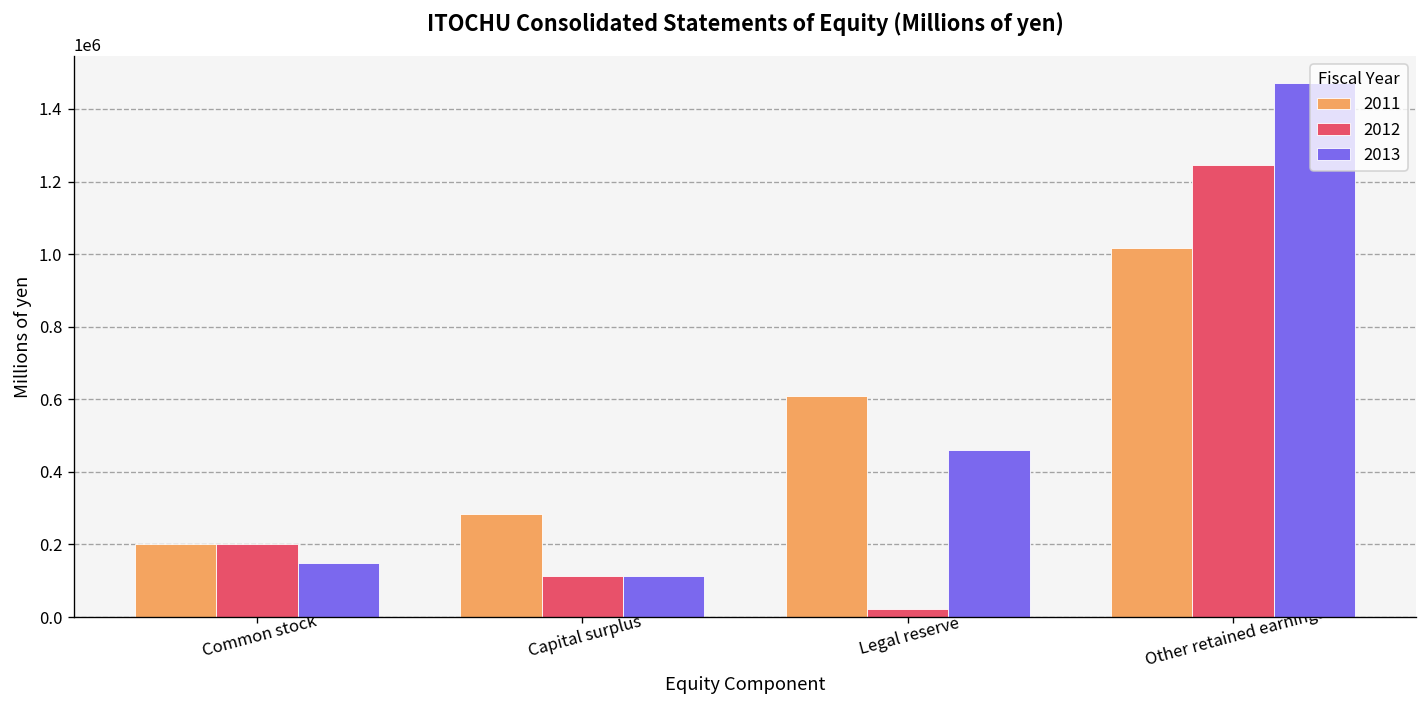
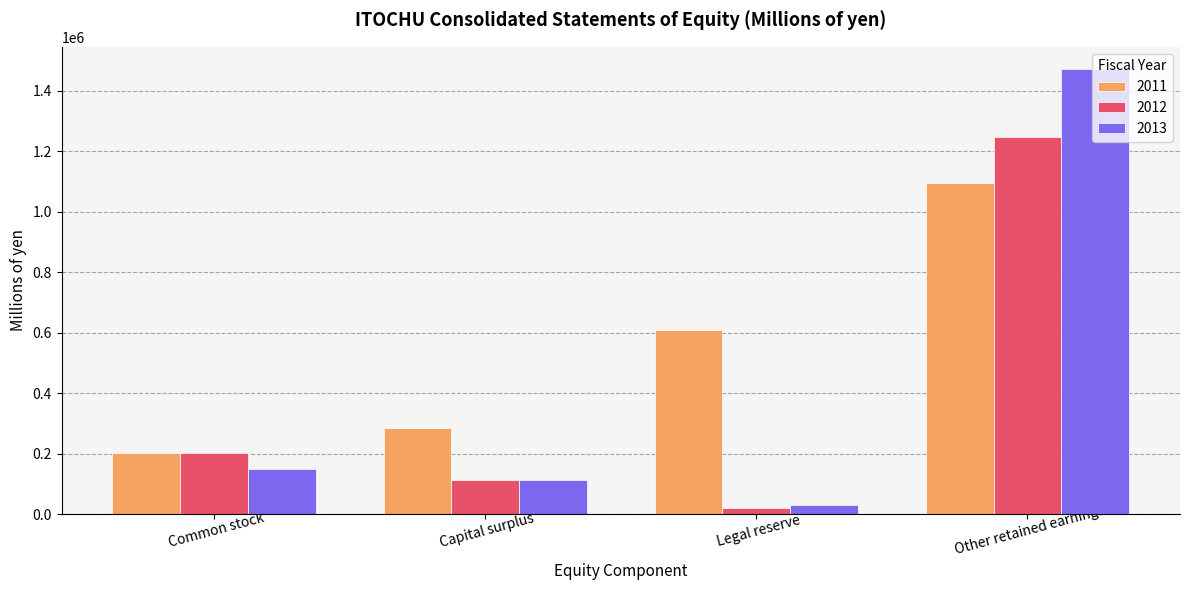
2013, Legal reserve: 460000 -> 30000
2011, Other retained earnings: 1020000 -> 1090000
